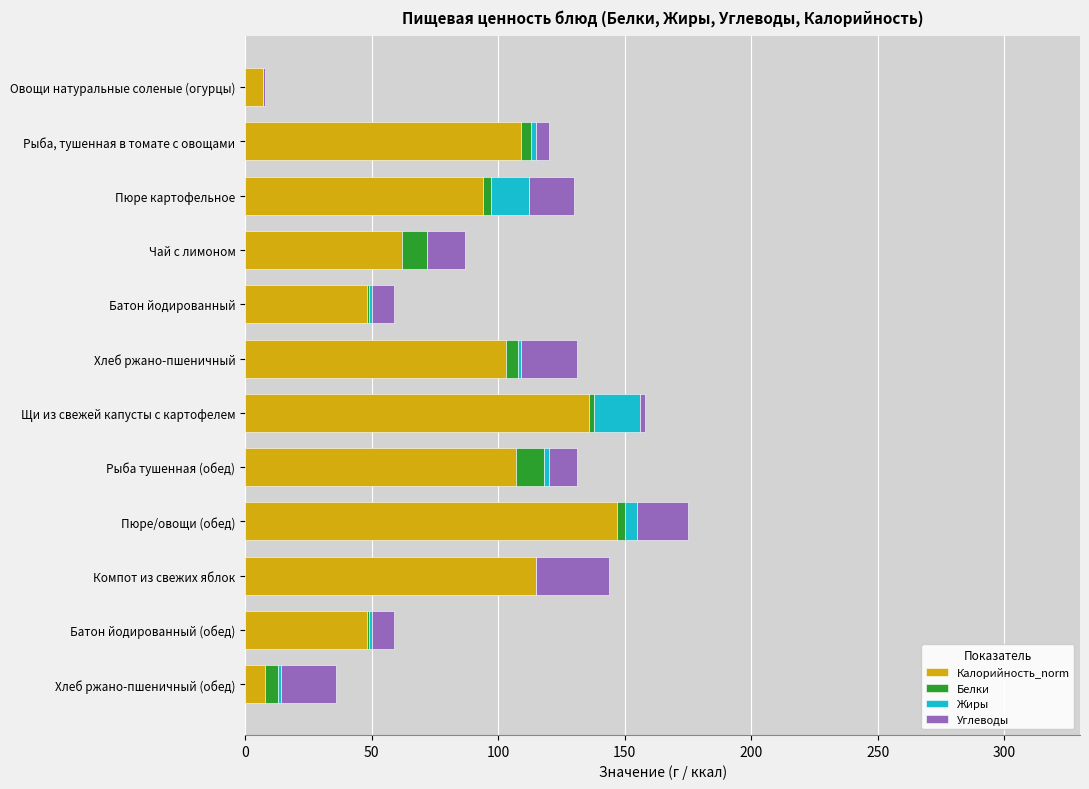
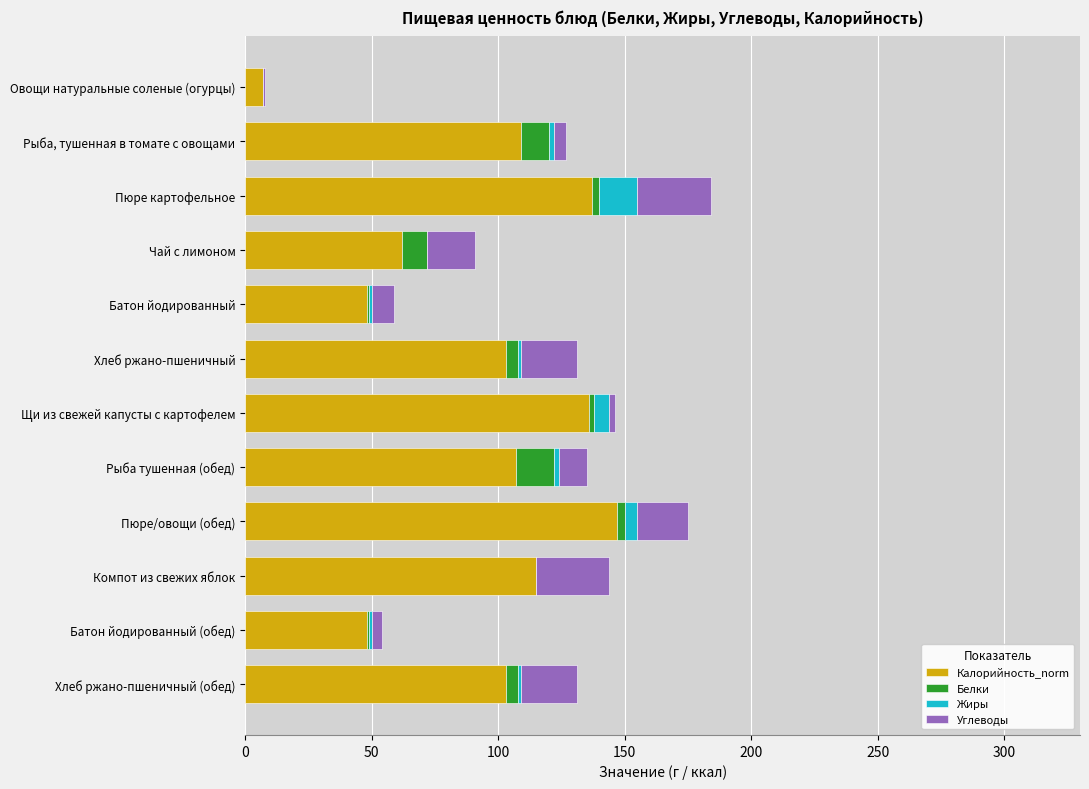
Белки, Рыба, тушенная в томате с овощами: 4 -> 11
Калорийность_norm, Пюре картофельное: 94 -> 137
Углеводы, Пюре картофельное: 18 -> 29
Углеводы, Чай с лимоном: 15 -> 19
Жиры, Щи из свежей капусты с картофелем: 18 -> 6
Белки, Рыба тушенная (обед): 11 -> 15
Углеводы, Батон йодированный (обед): 9 -> 4
Калорийность_norm, Хлеб ржано-пшеничный (обед): 8 -> 103
